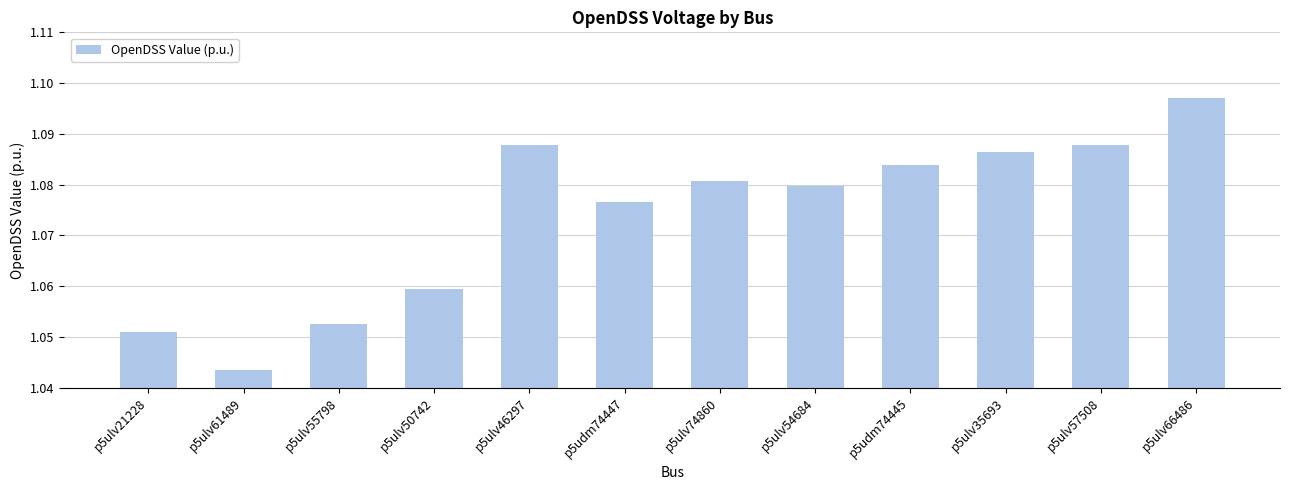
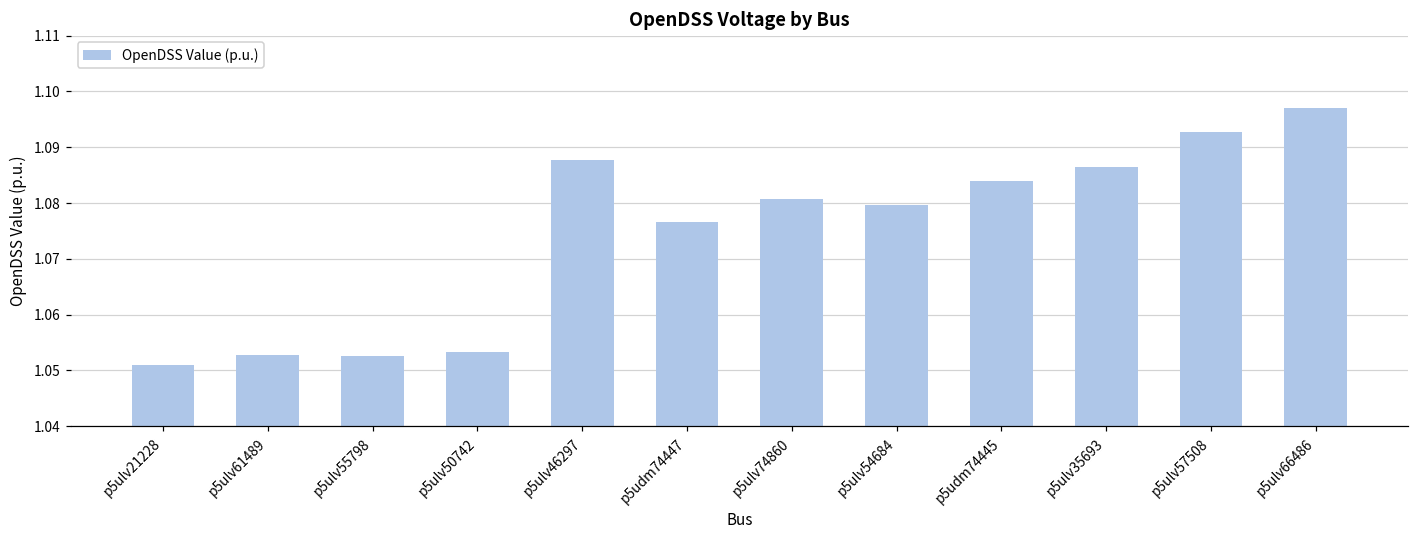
p5ulv61489: 1.043 -> 1.053
p5ulv50742: 1.059 -> 1.053
p5ulv57508: 1.088 -> 1.093
